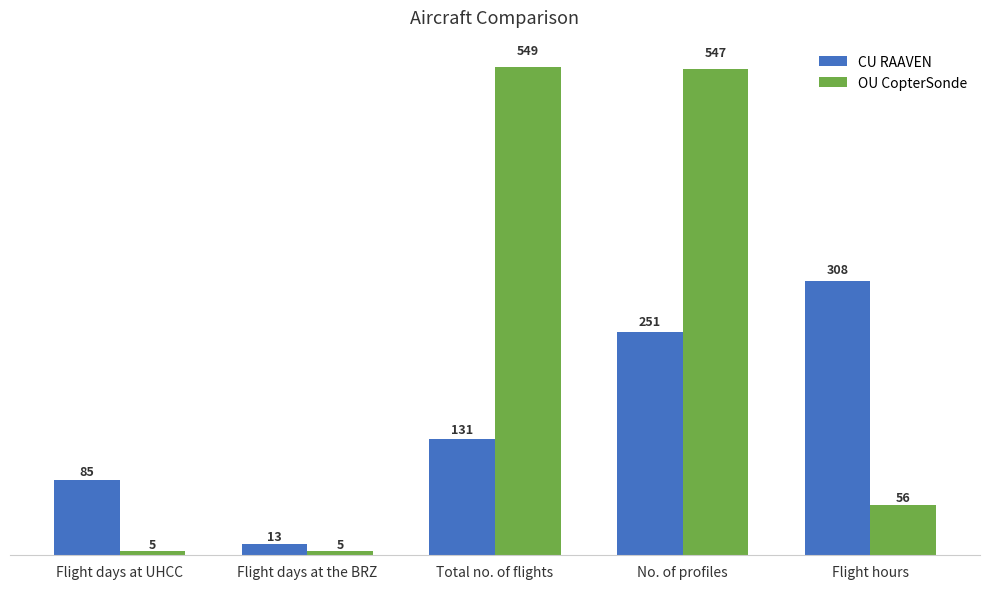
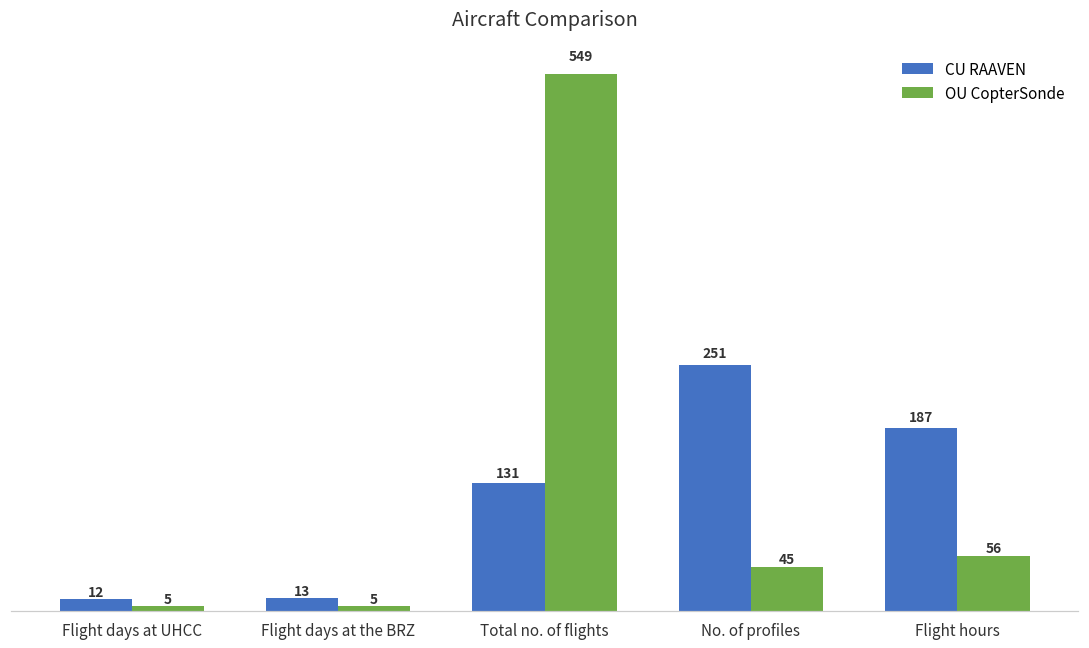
CU RAAVEN, Flight days at UHCC: 85 -> 12
OU CopterSonde, No. of profiles: 547 -> 45
CU RAAVEN, Flight hours: 308 -> 187
